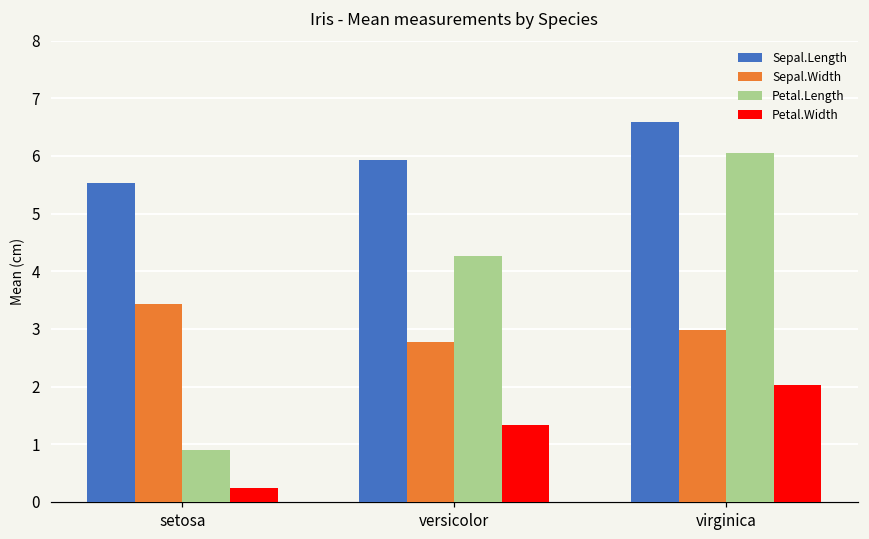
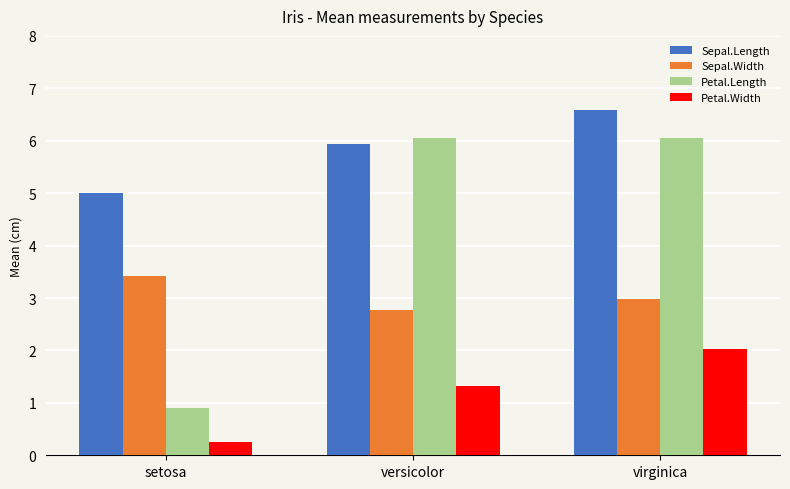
Sepal.Length, setosa: 5.5 -> 5.0
Petal.Length, versicolor: 4.3 -> 6.1
